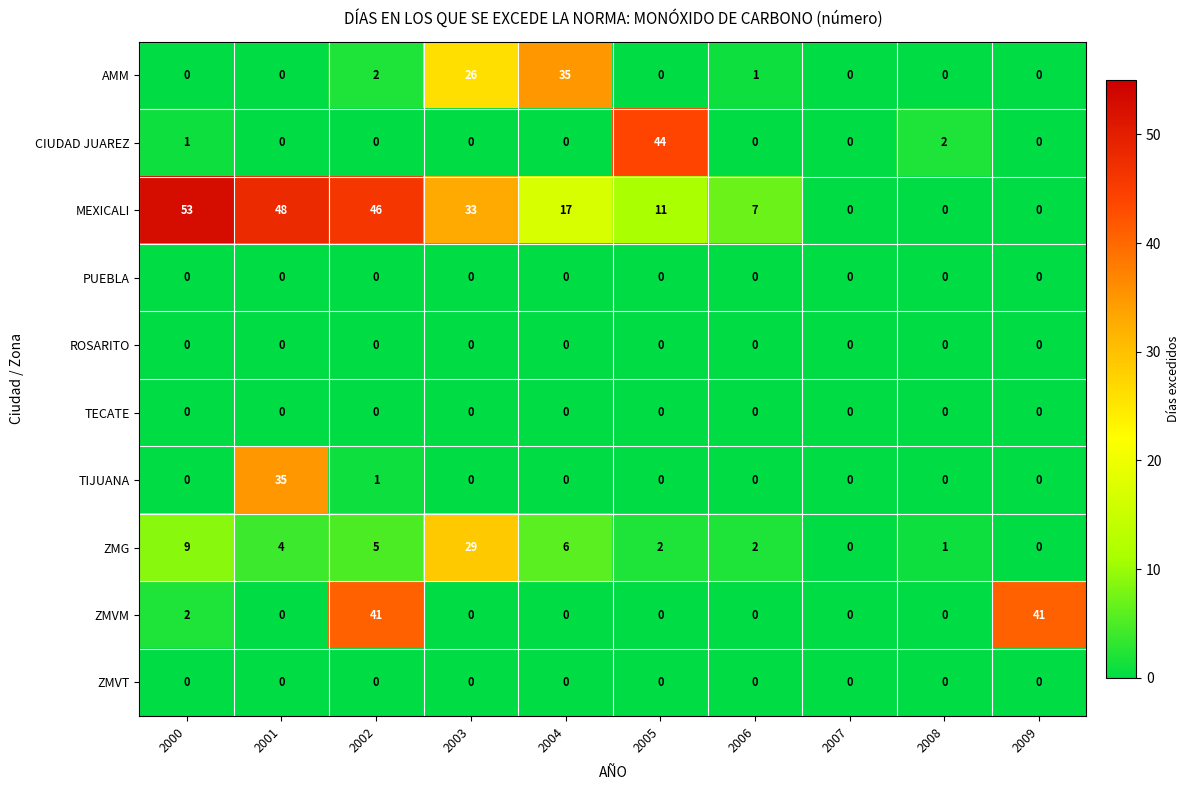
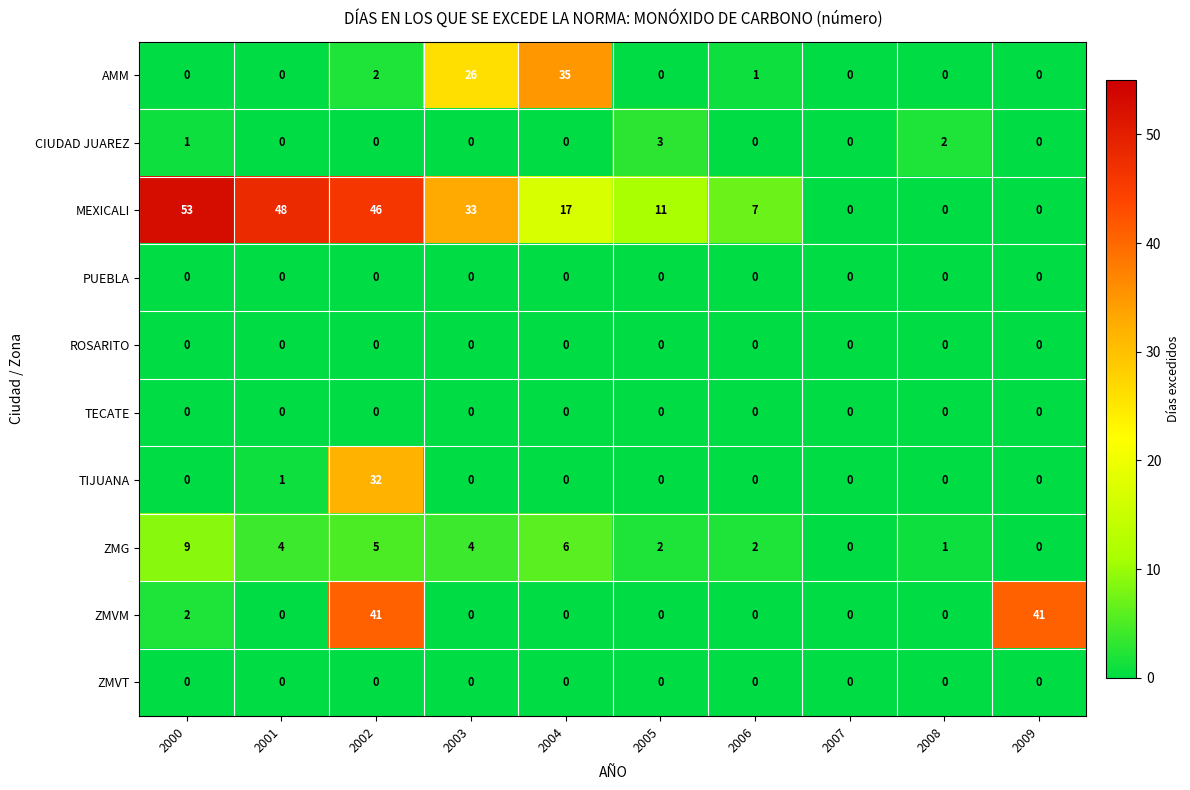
CIUDAD JUAREZ, 2005: 44 -> 3
TIJUANA, 2001: 35 -> 1
TIJUANA, 2002: 1 -> 32
ZMG, 2003: 29 -> 4
